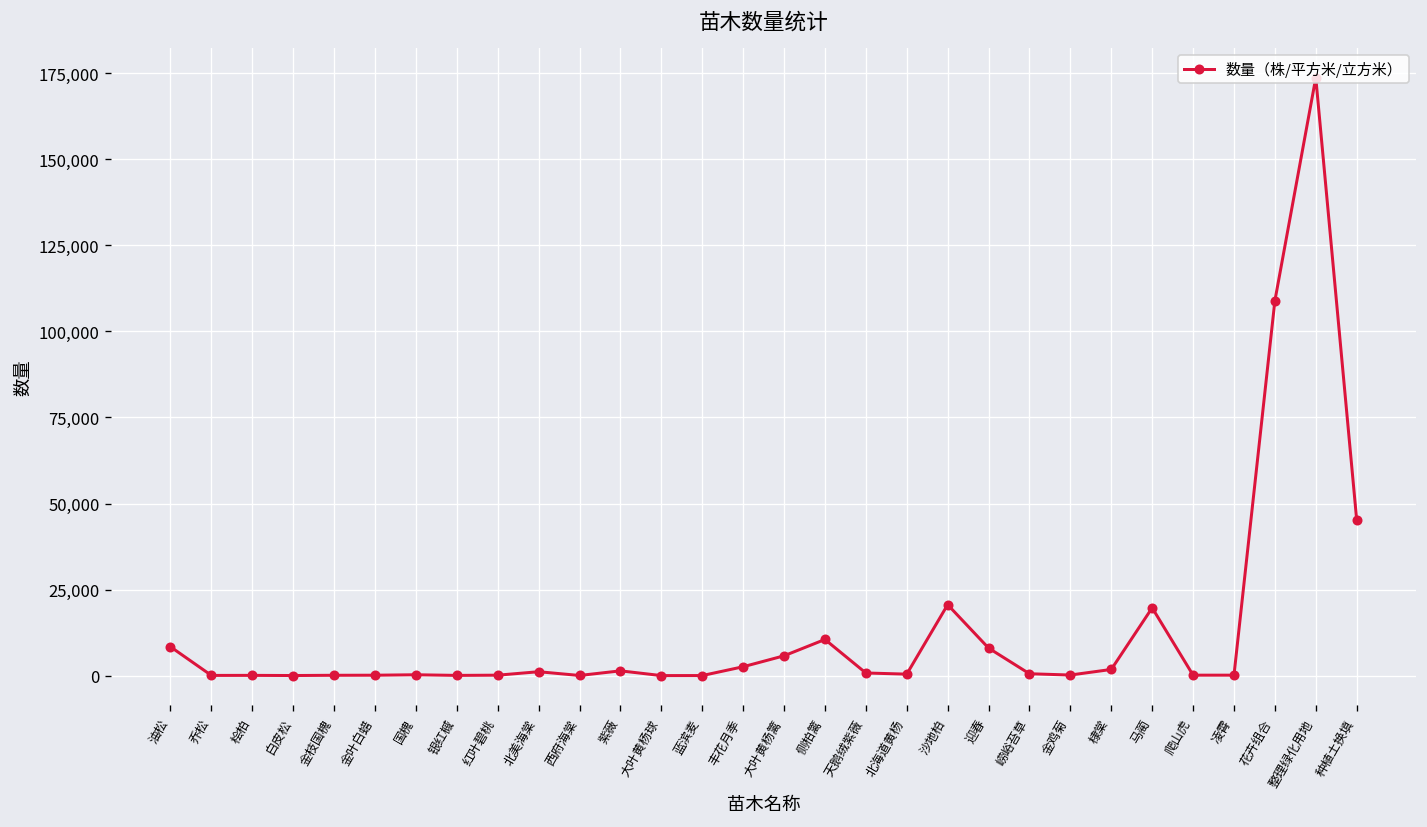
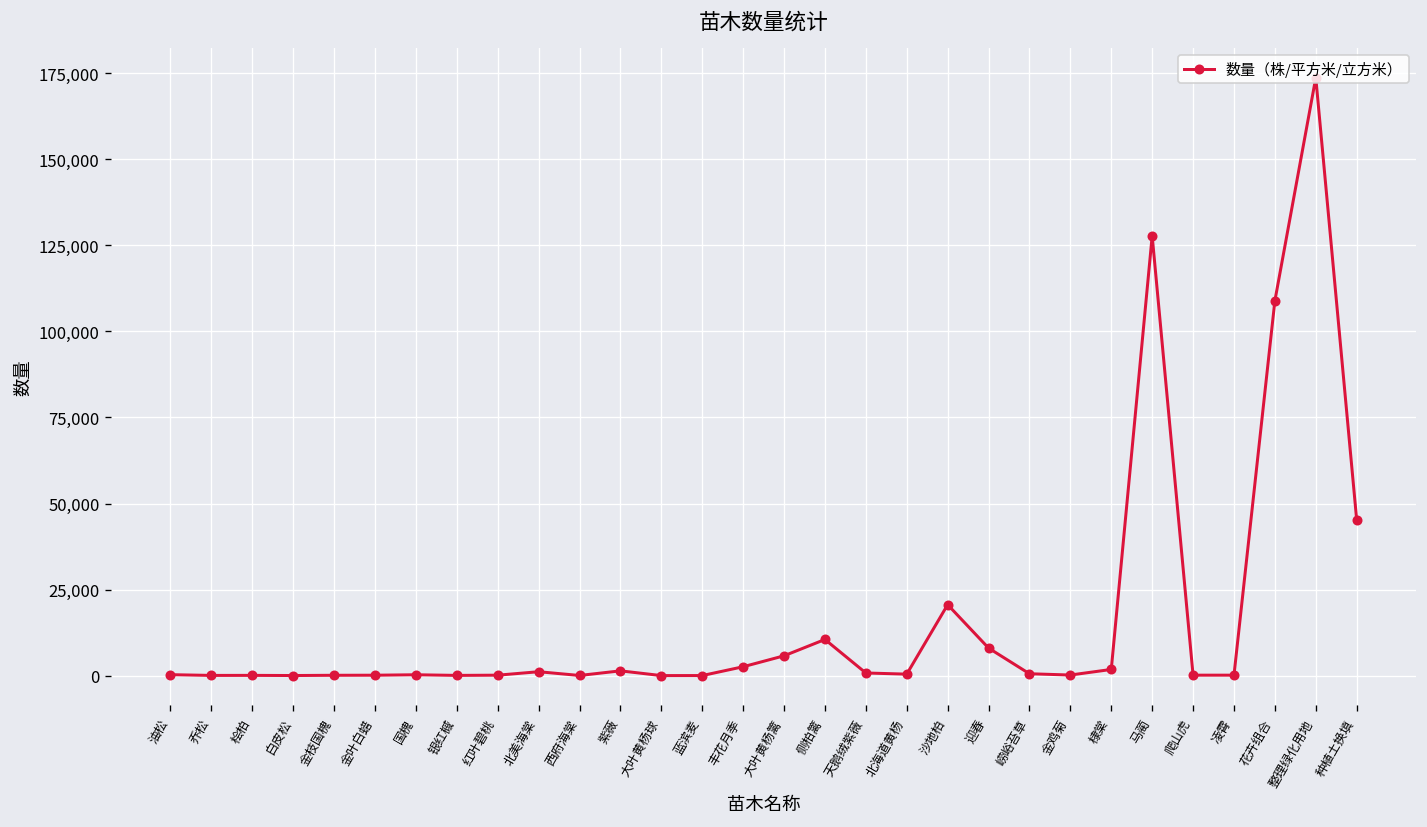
油松: 8,000 -> 0
马蔺: 20,000 -> 128,000
